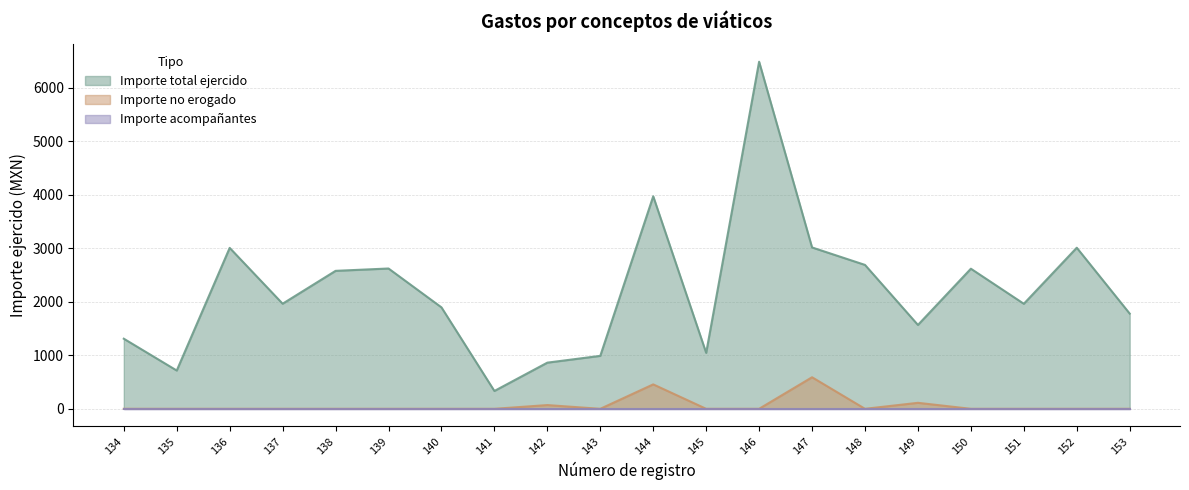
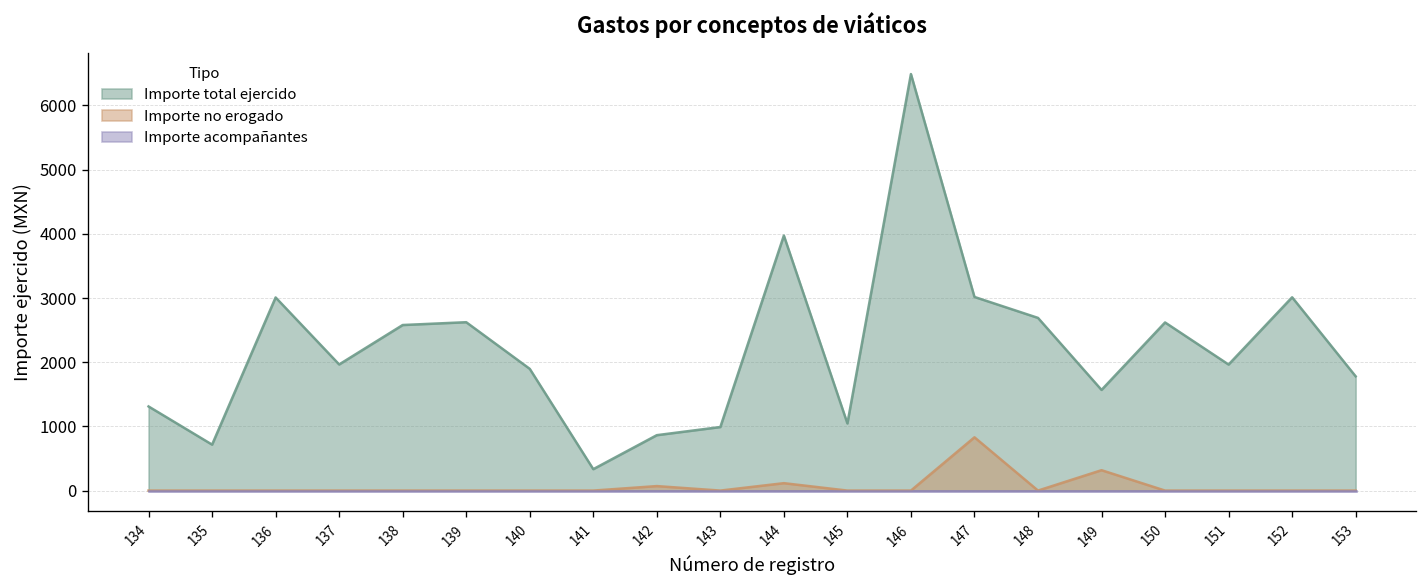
Importe no erogado, 144: 500 -> 100
Importe no erogado, 147: 600 -> 800
Importe no erogado, 149: 100 -> 300
